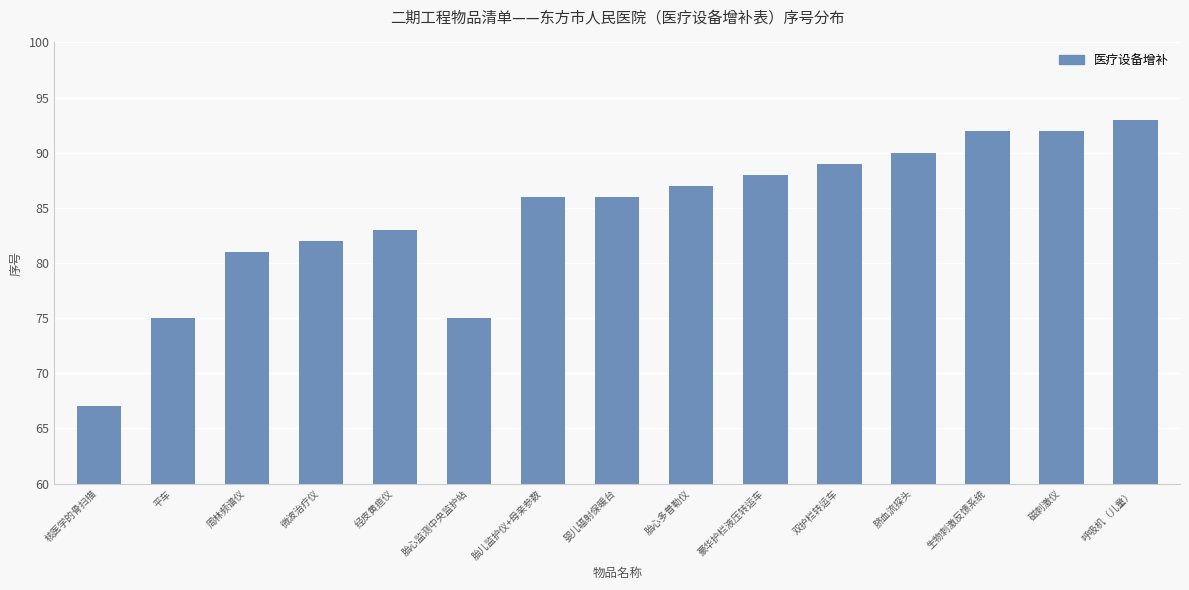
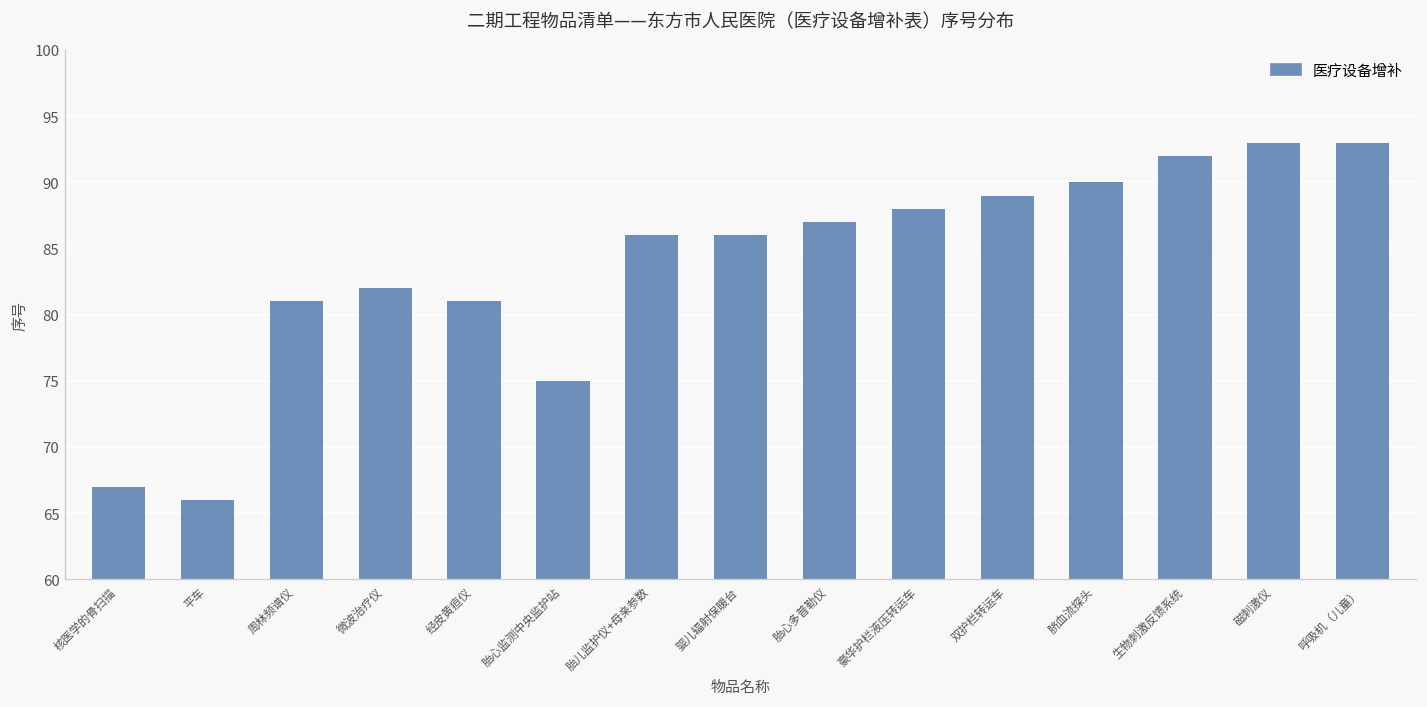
平车: 75 -> 66
经皮黄疸仪: 83 -> 81
磁刺激仪: 92 -> 93
